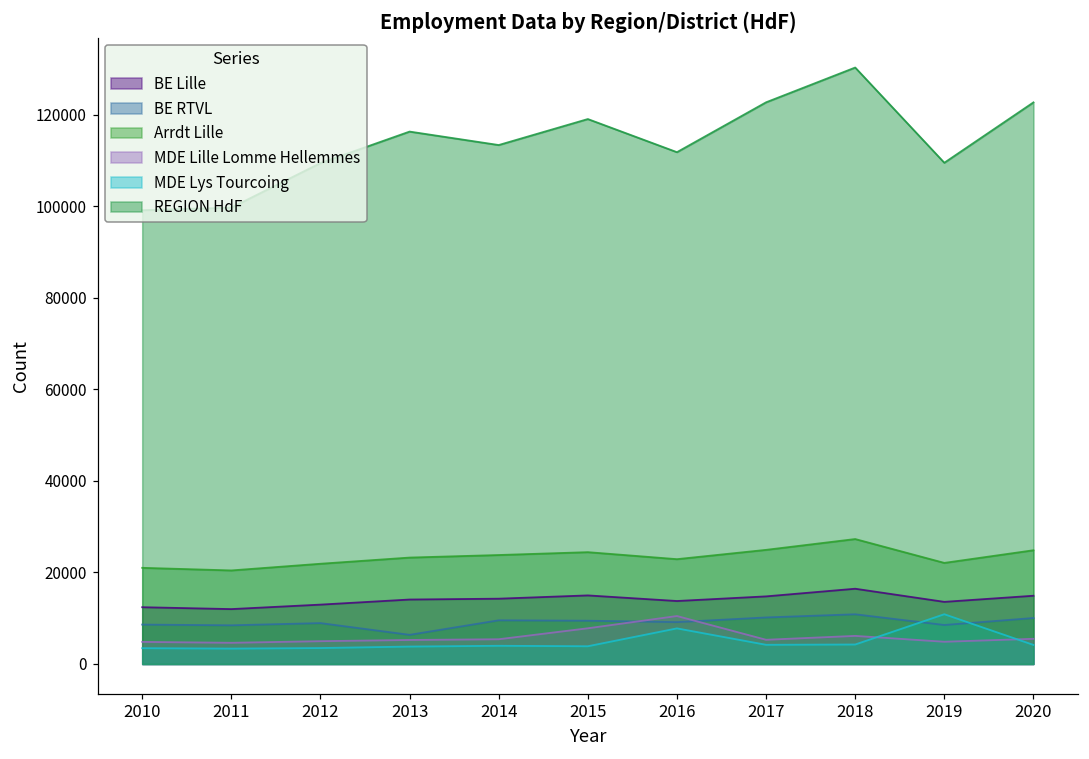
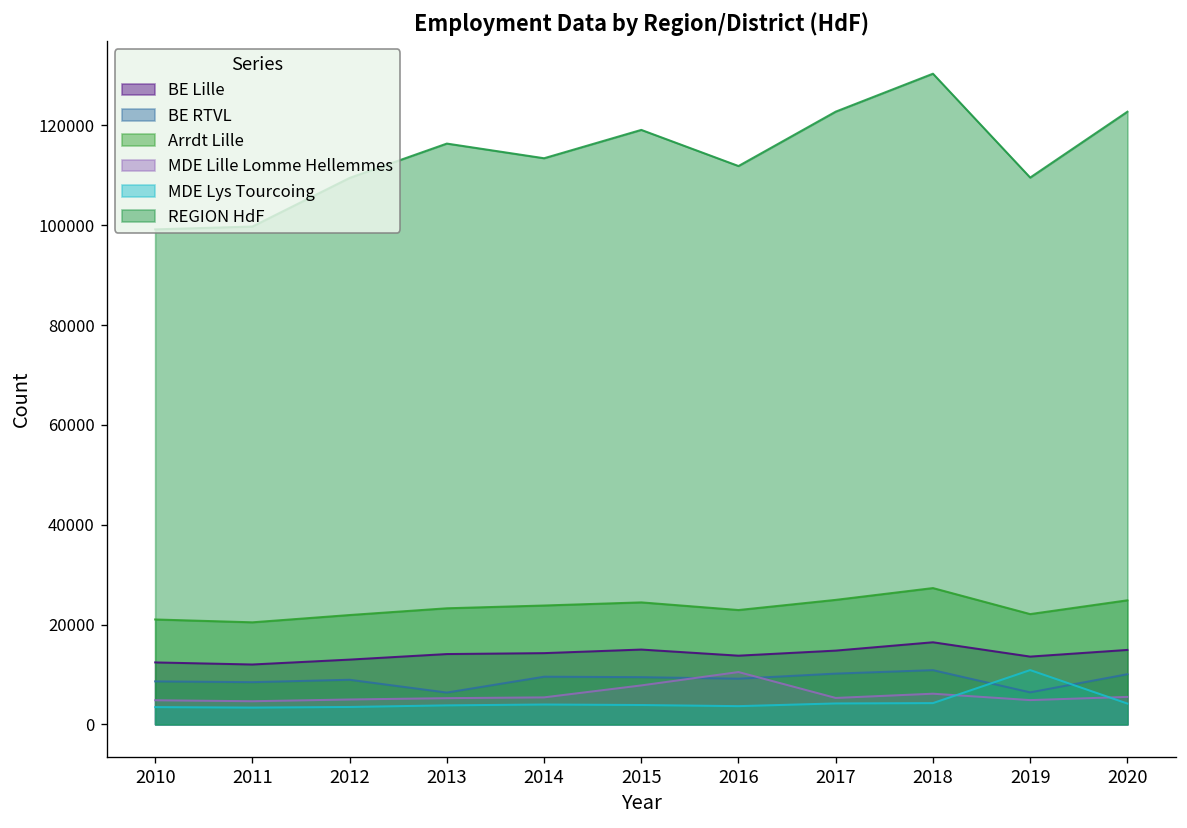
MDE Lys Tourcoing, 2016: 8000 -> 4000
BE RTVL, 2019: 9000 -> 6000
